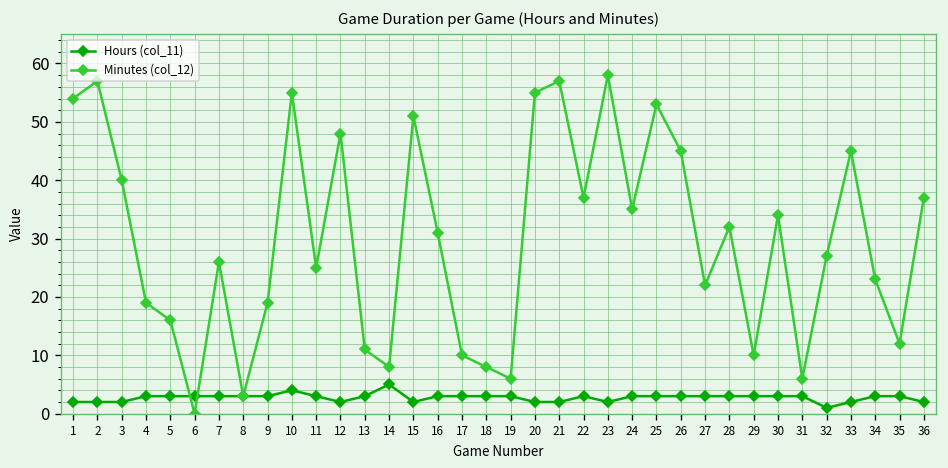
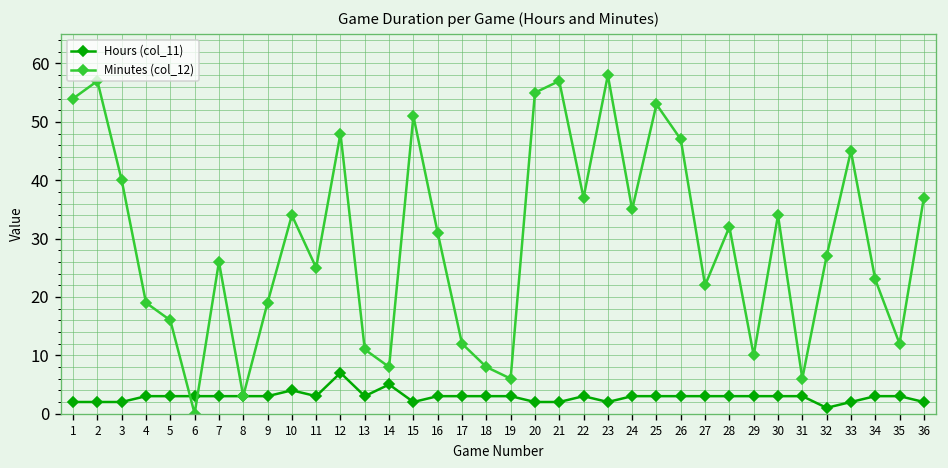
Minutes (col_12), 10: 55 -> 34
Hours (col_11), 12: 2 -> 7
Minutes (col_12), 17: 10 -> 12
Minutes (col_12), 26: 45 -> 47
